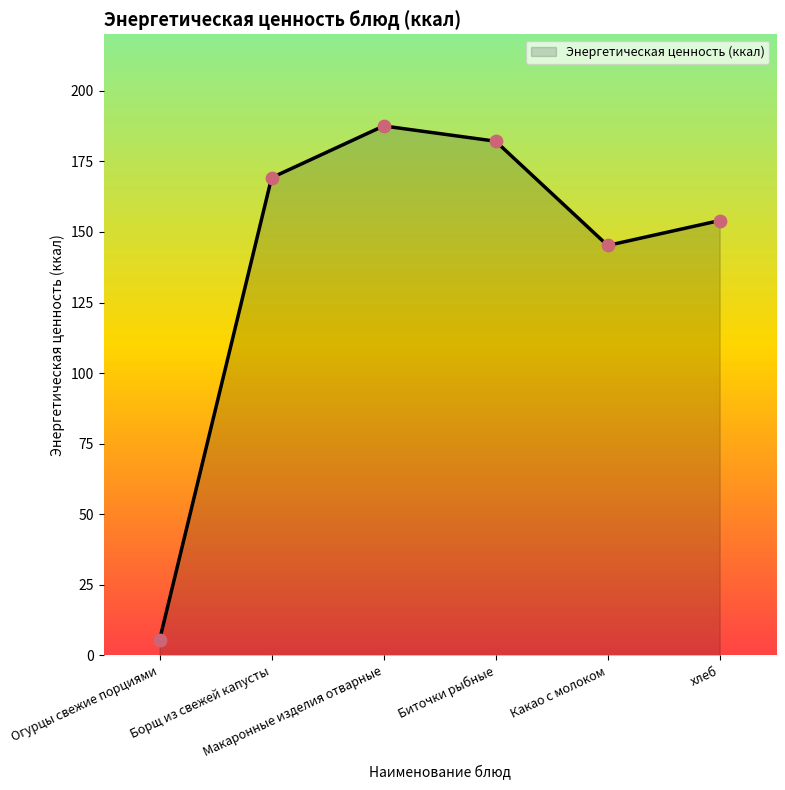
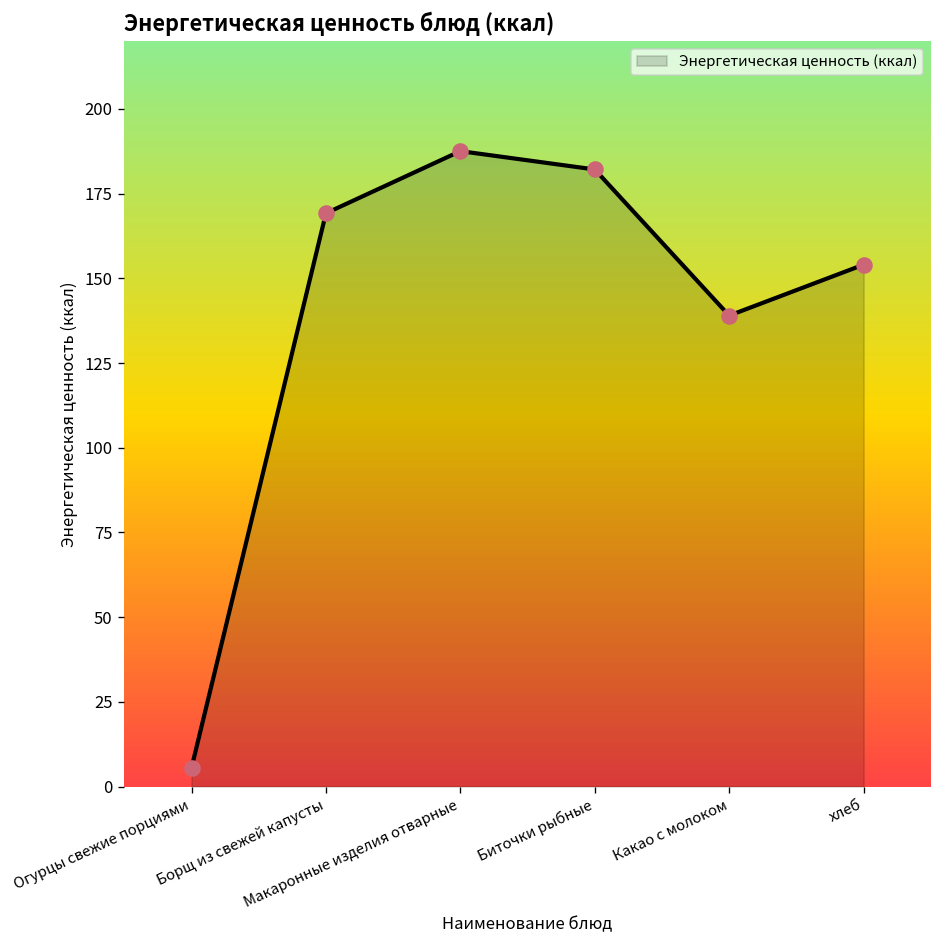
Какао с молоком: 145 -> 139
